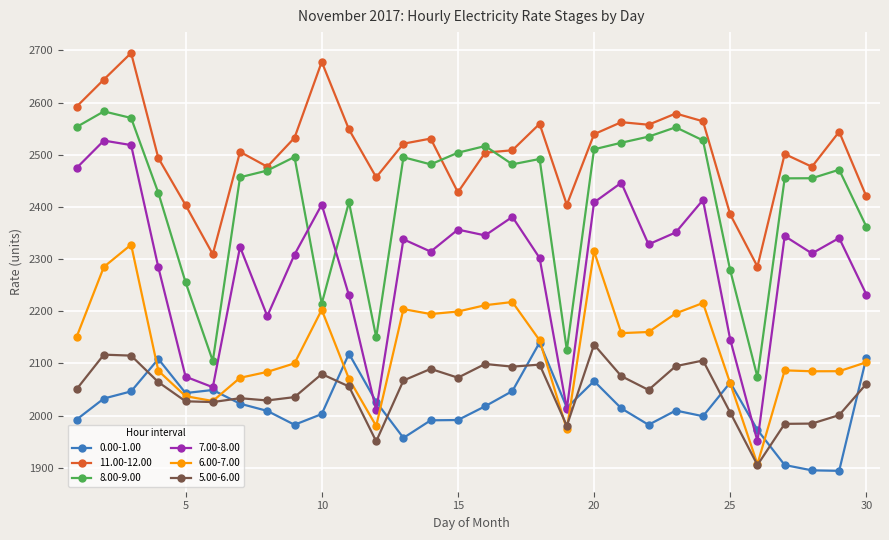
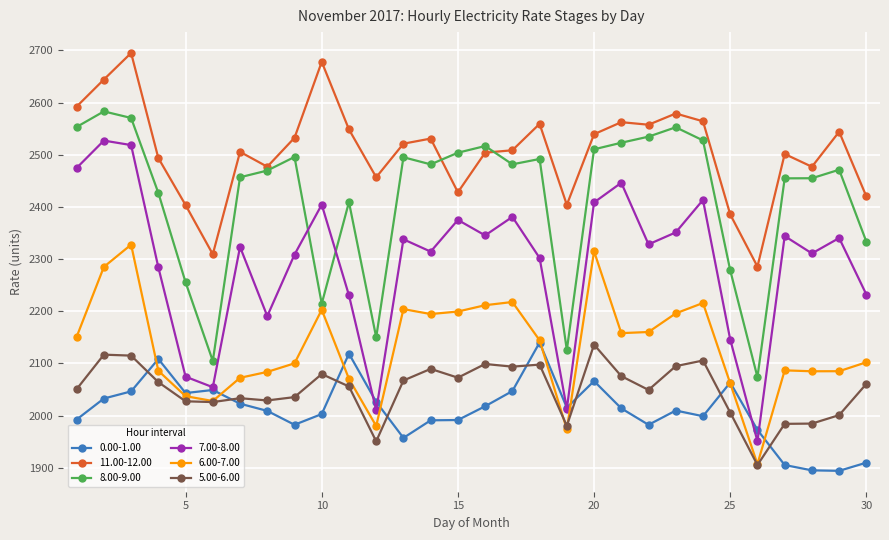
7.00-8.00, 15: 2360 -> 2380
0.00-1.00, 30: 2110 -> 1910
8.00-9.00, 30: 2360 -> 2330
